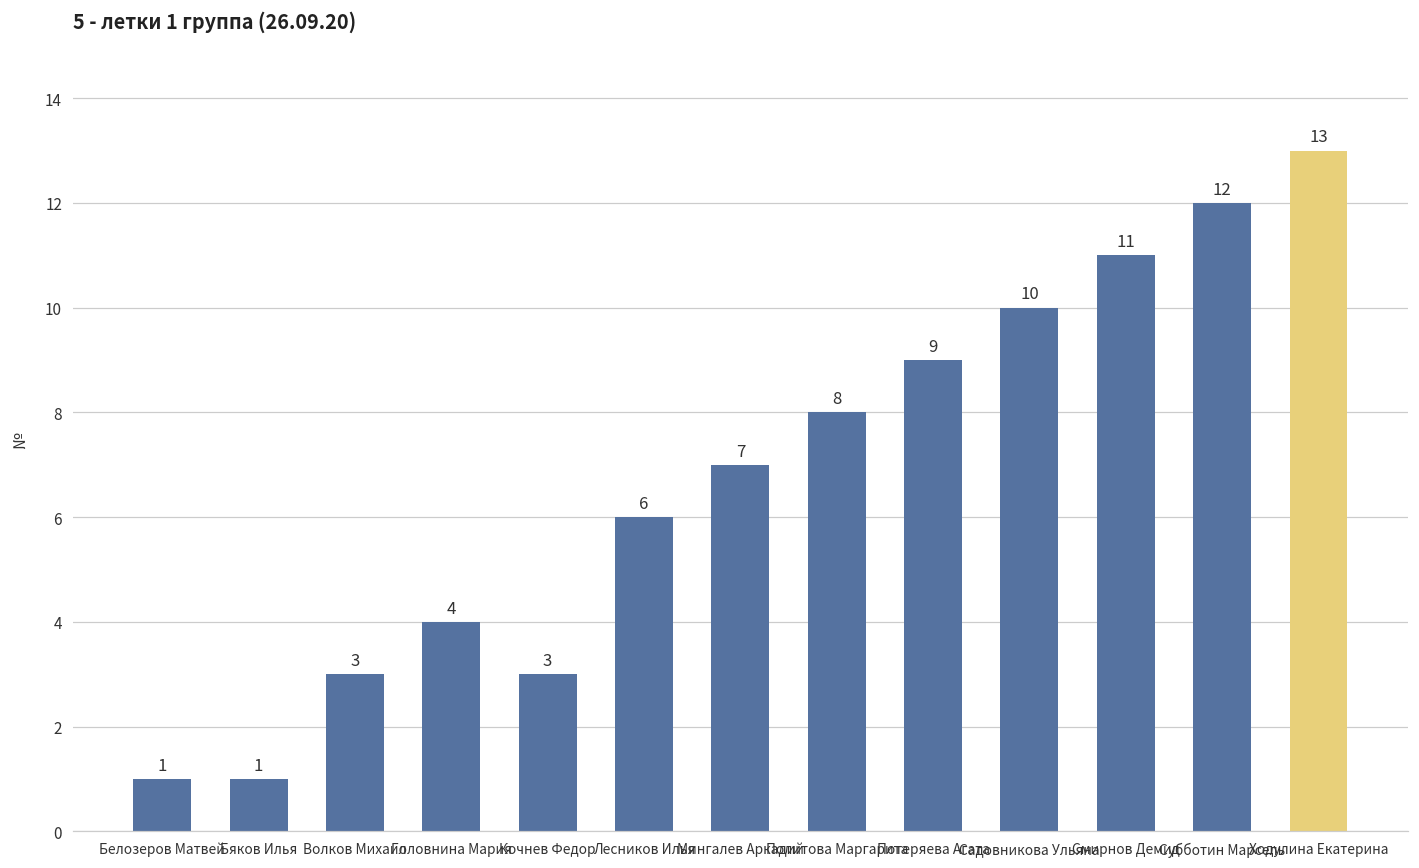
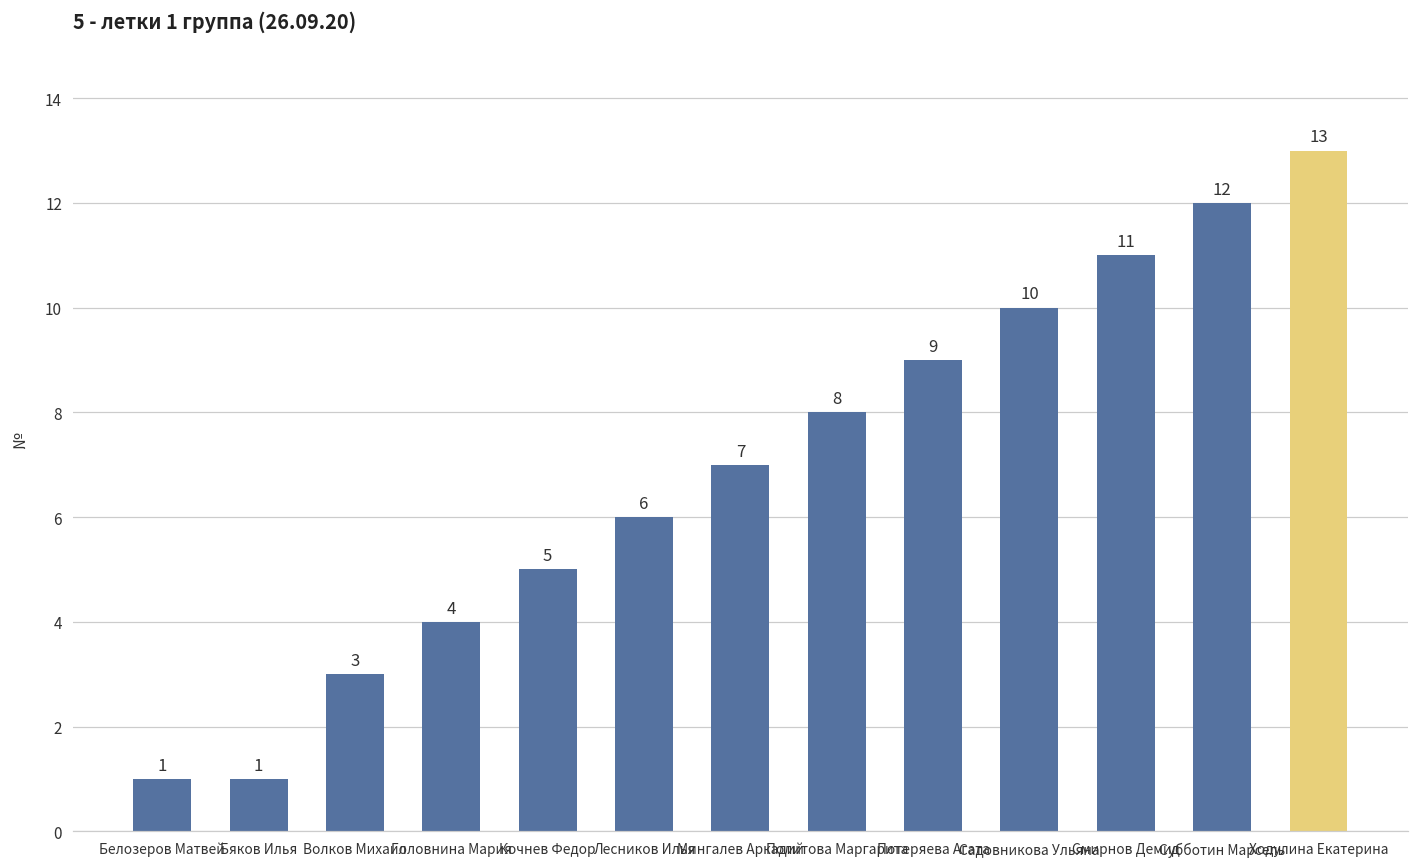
Кочнев Федор: 3 -> 5
